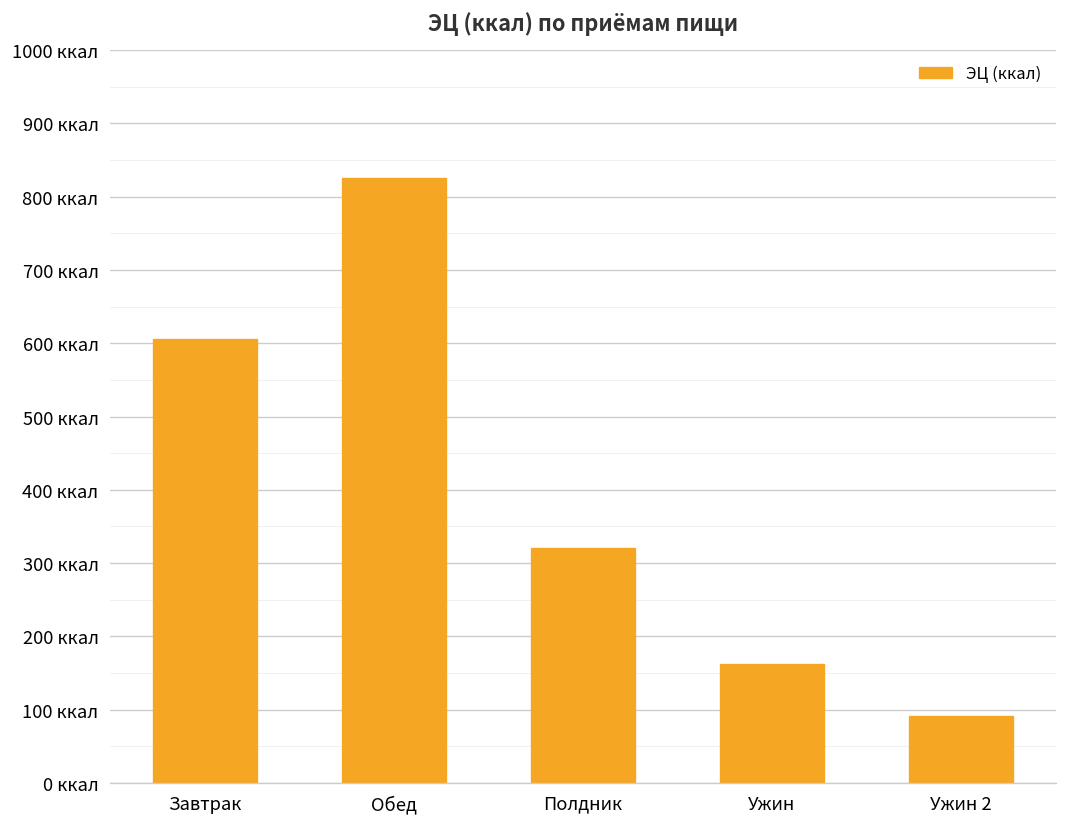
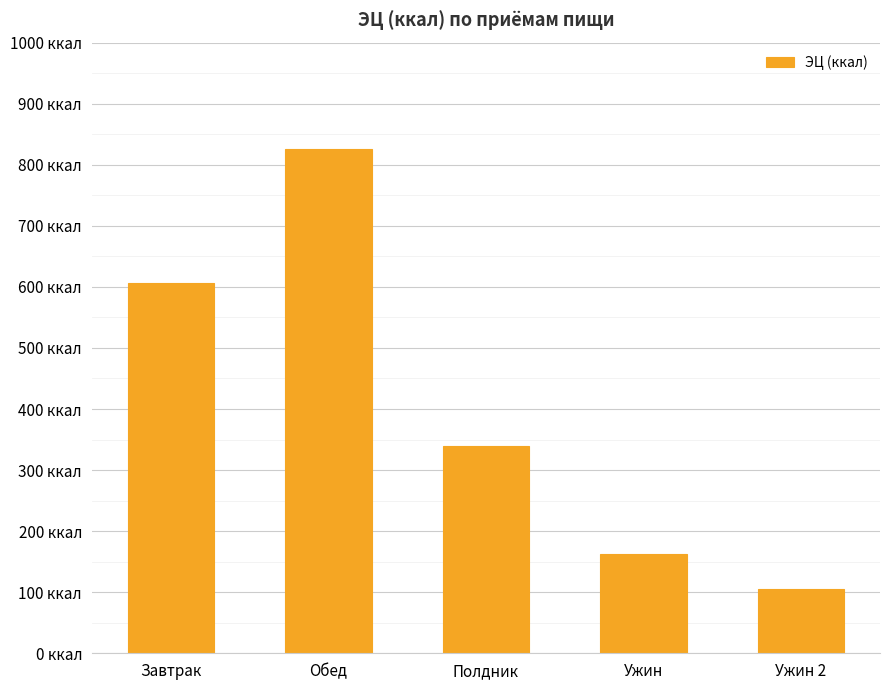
Полдник: 320 ккал -> 340 ккал
Ужин 2: 90 ккал -> 110 ккал
